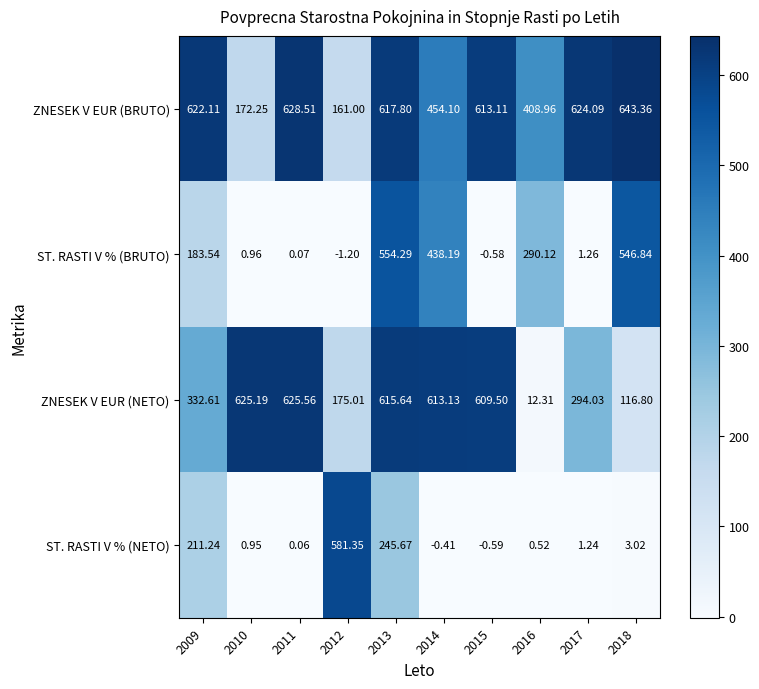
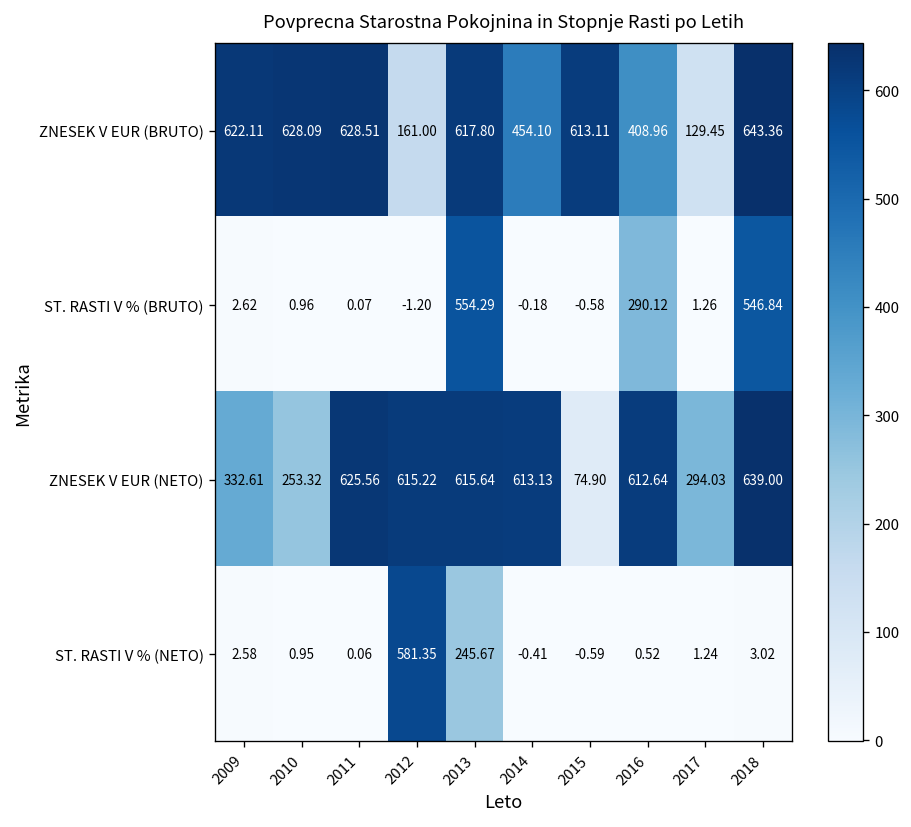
ZNESEK V EUR (BRUTO), 2010: 172.25 -> 628.09
ZNESEK V EUR (BRUTO), 2017: 624.09 -> 129.45
ST. RASTI V % (BRUTO), 2009: 183.54 -> 2.62
ST. RASTI V % (BRUTO), 2014: 438.19 -> -0.18
ZNESEK V EUR (NETO), 2010: 625.19 -> 253.32
ZNESEK V EUR (NETO), 2012: 175.01 -> 615.22
ZNESEK V EUR (NETO), 2015: 609.50 -> 74.90
ZNESEK V EUR (NETO), 2016: 12.31 -> 612.64
ZNESEK V EUR (NETO), 2018: 116.80 -> 639.00
ST. RASTI V % (NETO), 2009: 211.24 -> 2.58
